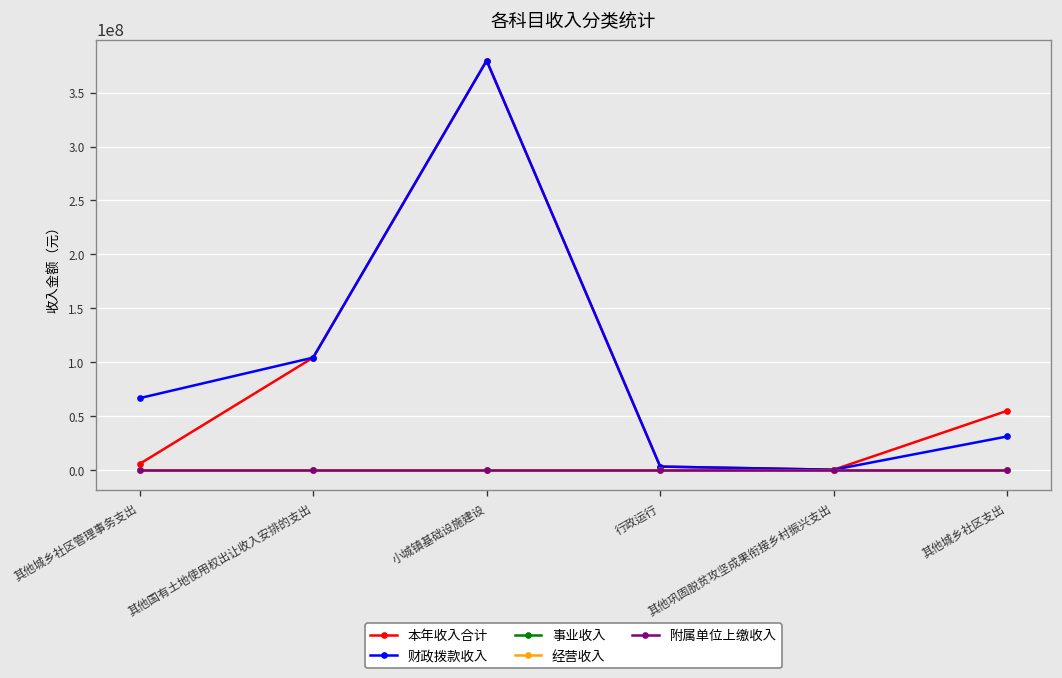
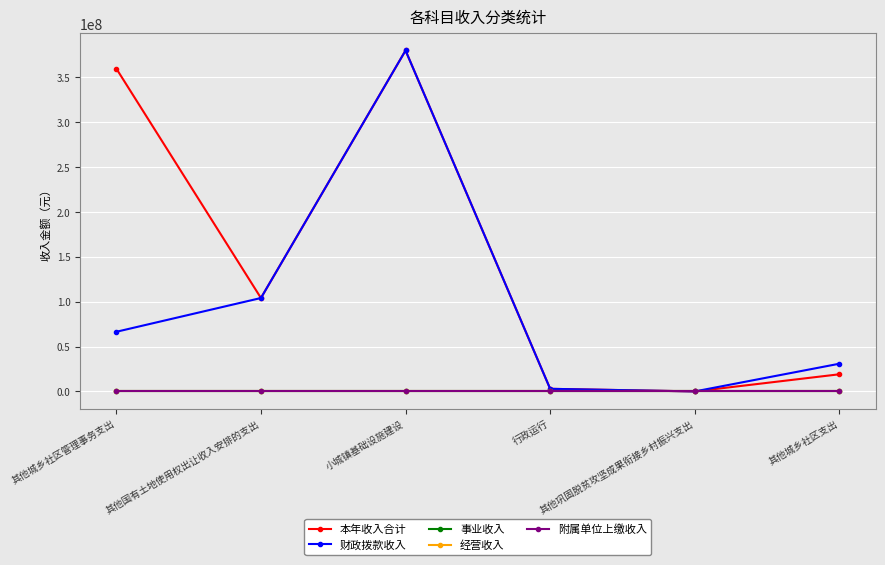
本年收入合计, 其他城乡社区管理事务支出: 10000000 -> 360000000
本年收入合计, 其他城乡社区支出: 50000000 -> 20000000
